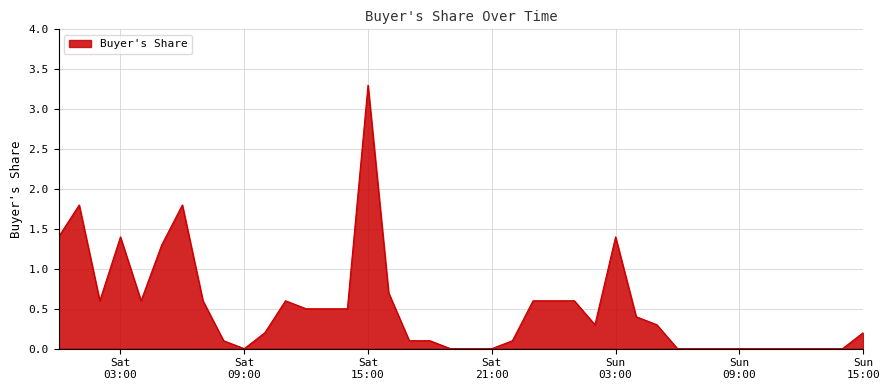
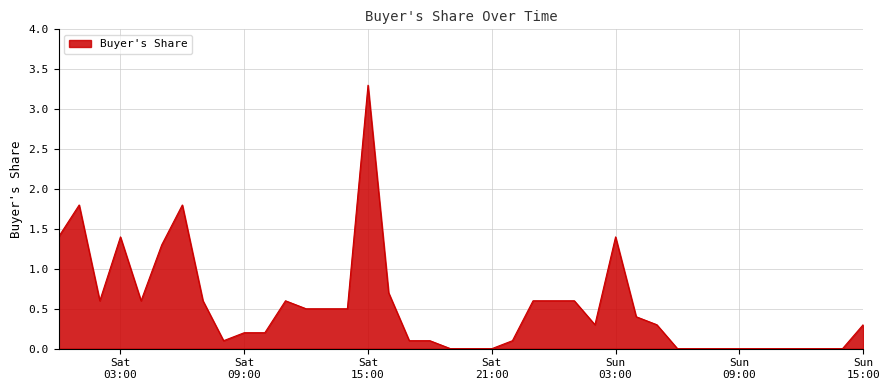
Sat 09:00: 0.0 -> 0.2
Sun 15:00: 0.2 -> 0.3
